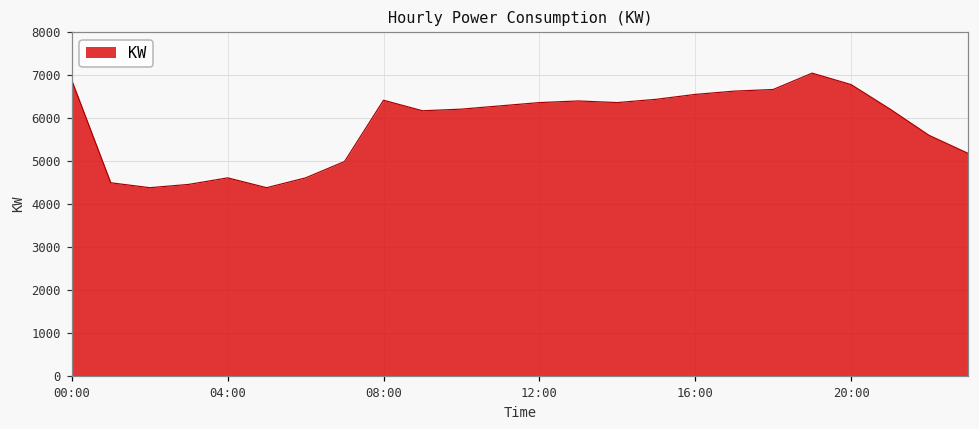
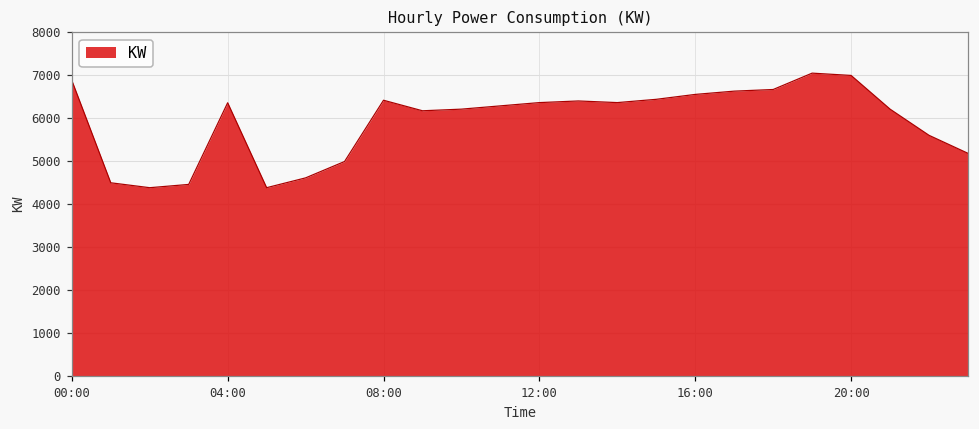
04:00: 4600 -> 6400
20:00: 6800 -> 7000
